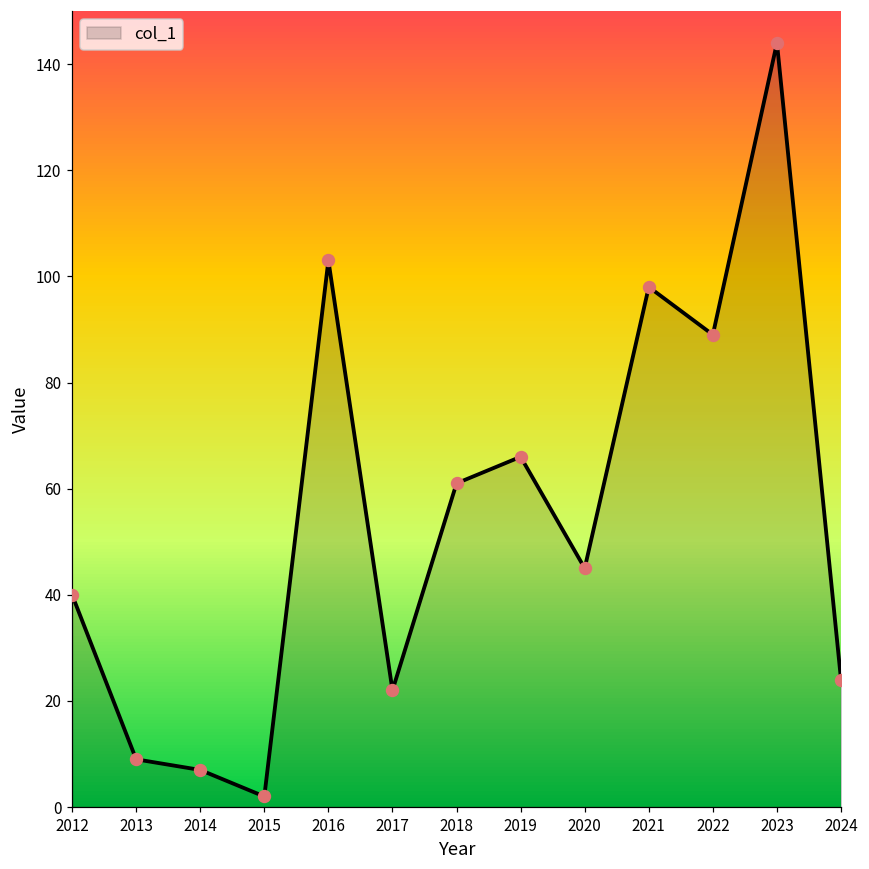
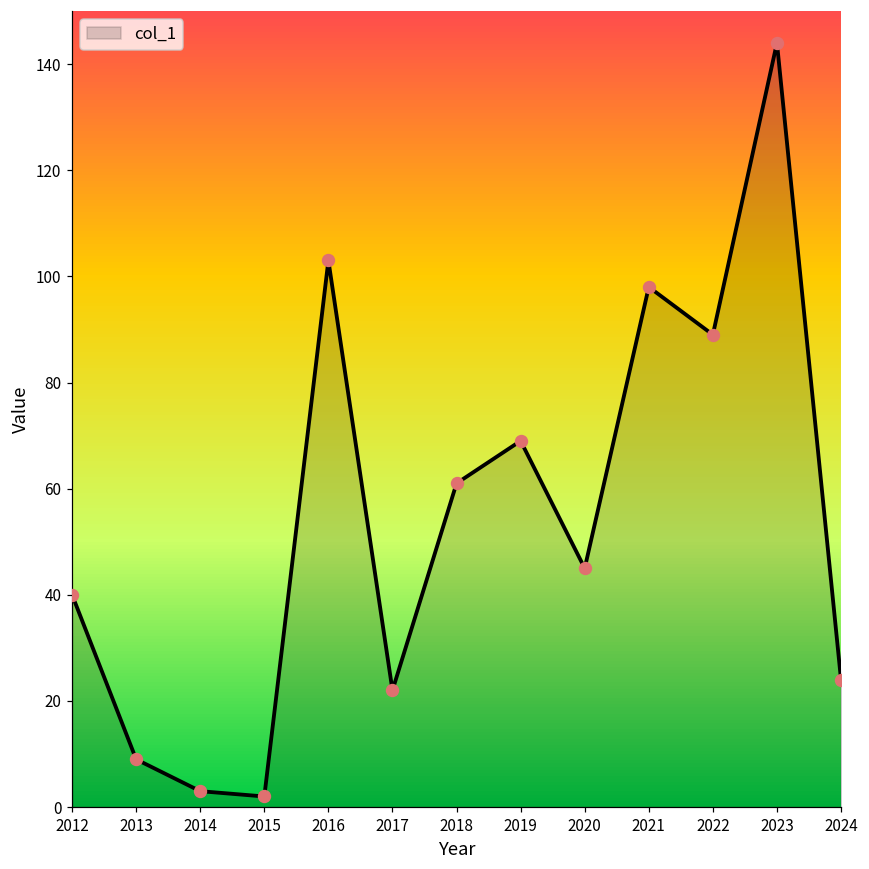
2014: 7 -> 3
2019: 66 -> 69
